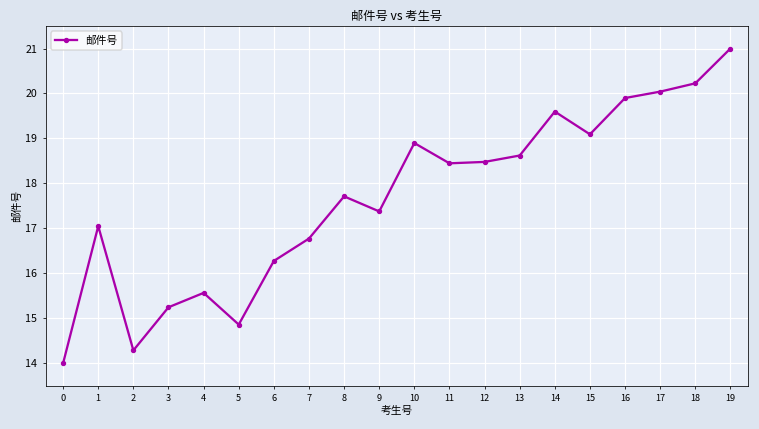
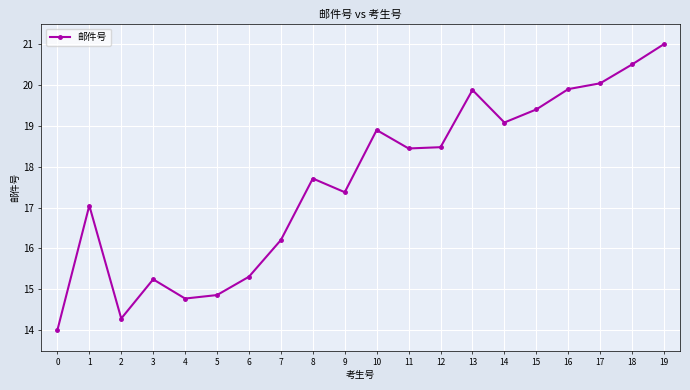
4: 15.6 -> 14.8
6: 16.3 -> 15.3
7: 16.8 -> 16.2
13: 18.6 -> 19.9
14: 19.6 -> 19.1
15: 19.1 -> 19.4
18: 20.2 -> 20.5
